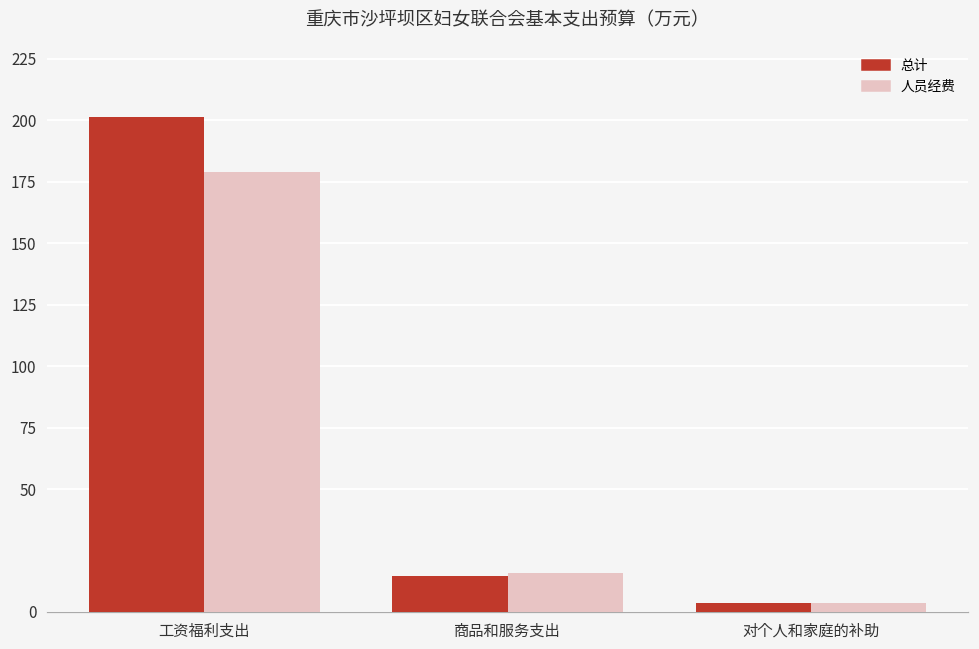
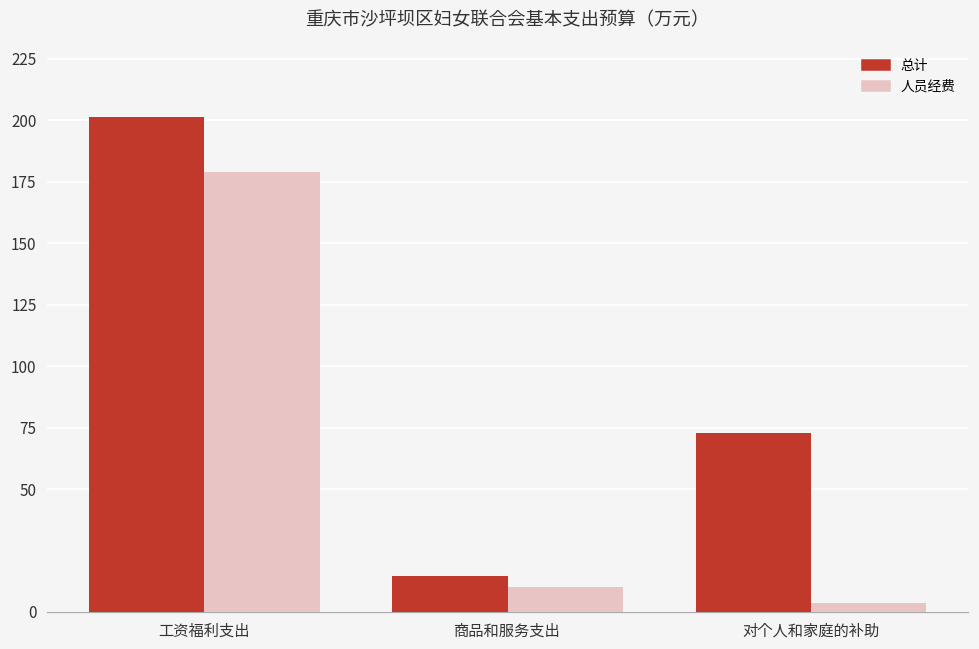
人员经费, 商品和服务支出: 16 -> 10
总计, 对个人和家庭的补助: 4 -> 73
